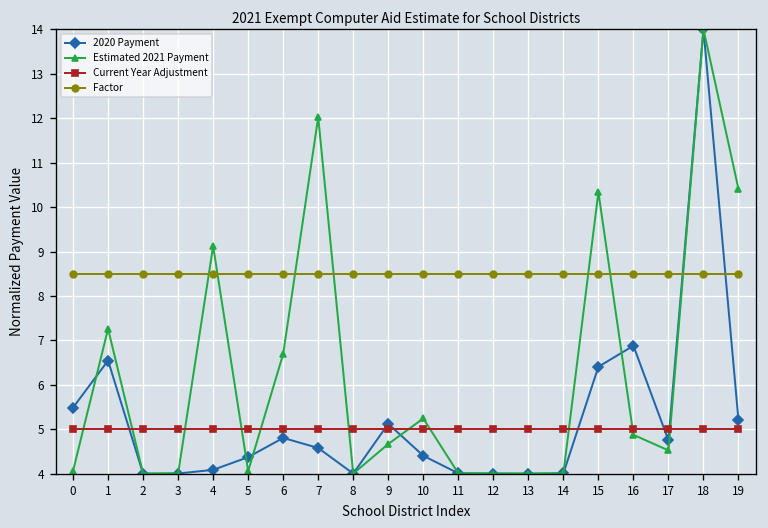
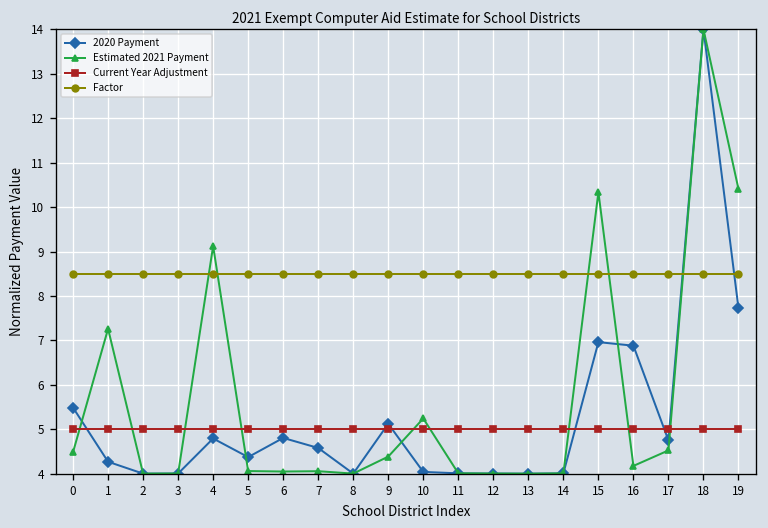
Estimated 2021 Payment, 0: 4.1 -> 4.5
2020 Payment, 1: 6.5 -> 4.3
2020 Payment, 4: 4.1 -> 4.8
Estimated 2021 Payment, 6: 6.7 -> 4.0
Estimated 2021 Payment, 7: 12.0 -> 4.1
Estimated 2021 Payment, 9: 4.7 -> 4.4
2020 Payment, 10: 4.4 -> 4.0
2020 Payment, 15: 6.4 -> 7.0
Estimated 2021 Payment, 16: 4.9 -> 4.2
2020 Payment, 19: 5.2 -> 7.7
